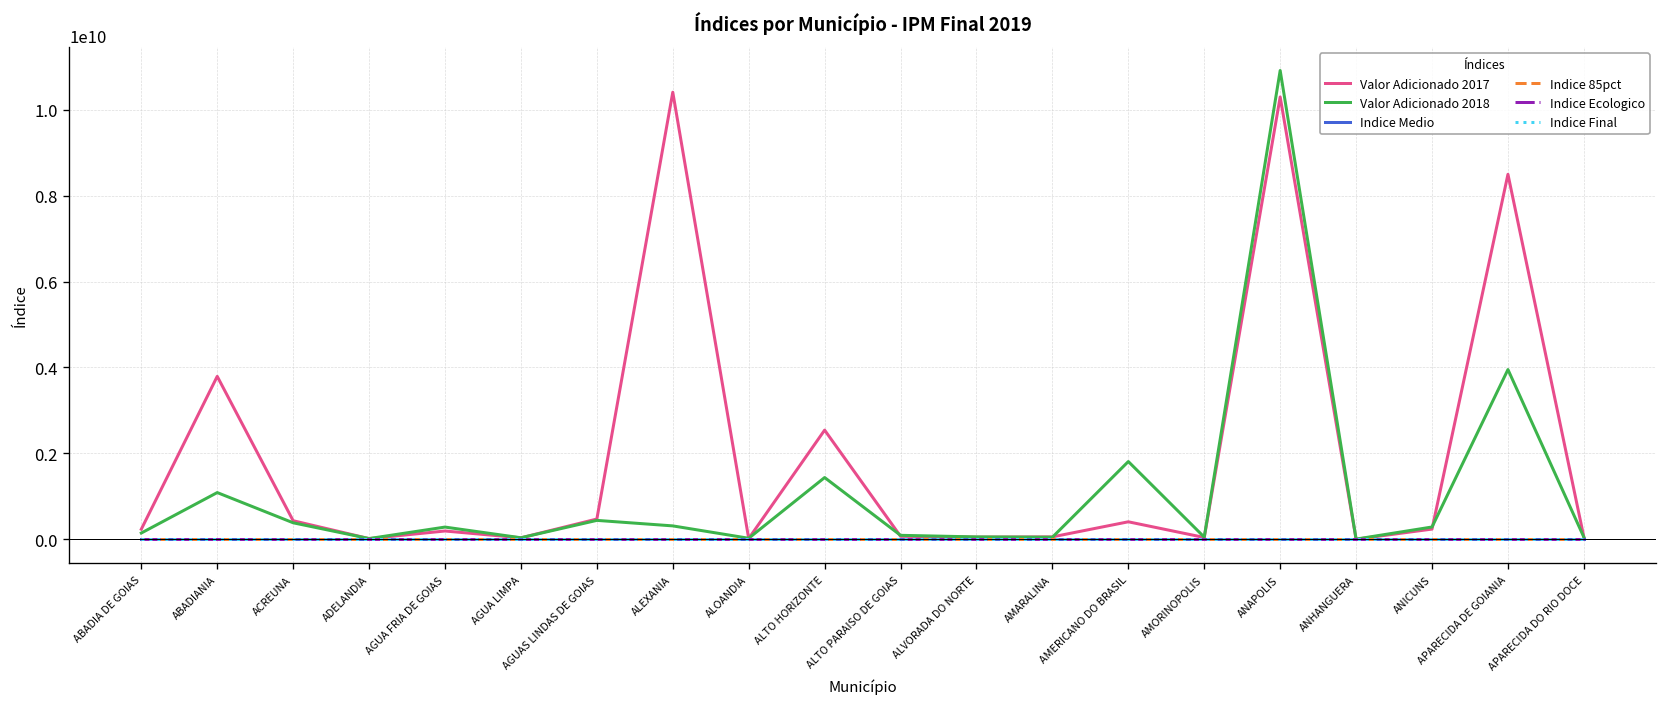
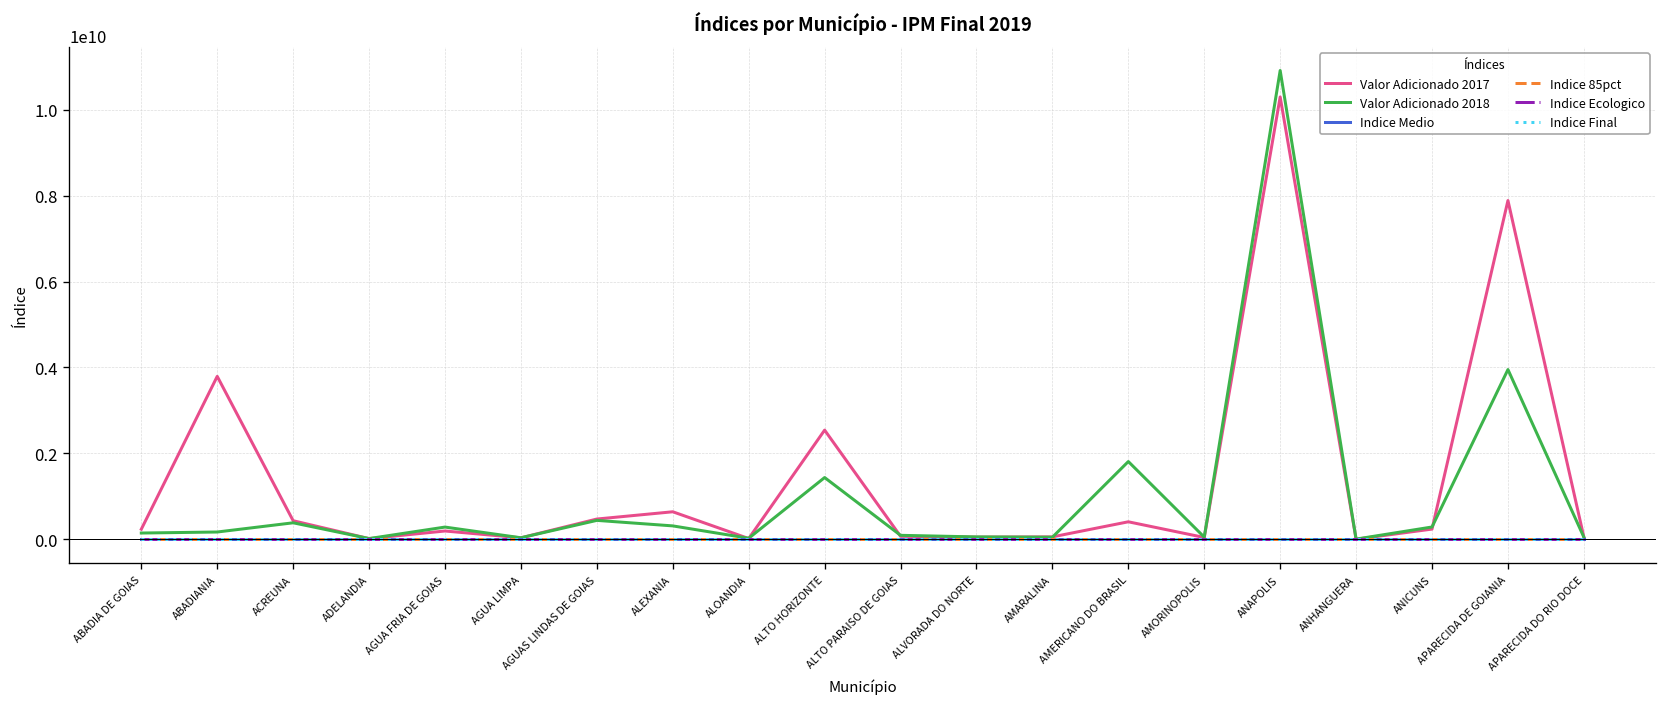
Valor Adicionado 2018, ABADIANIA: 1100000000 -> 200000000
Valor Adicionado 2017, ALEXANIA: 10400000000 -> 600000000
Valor Adicionado 2017, APARECIDA DE GOIANIA: 8500000000 -> 7900000000
